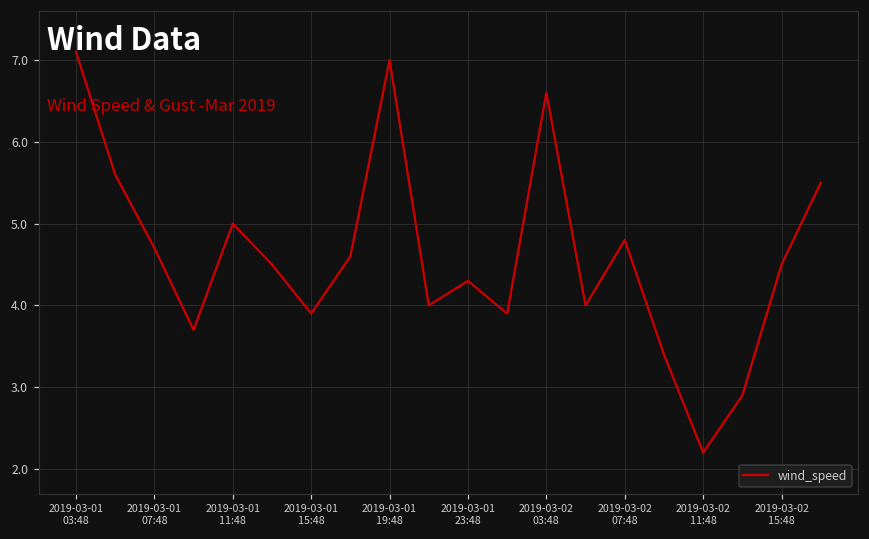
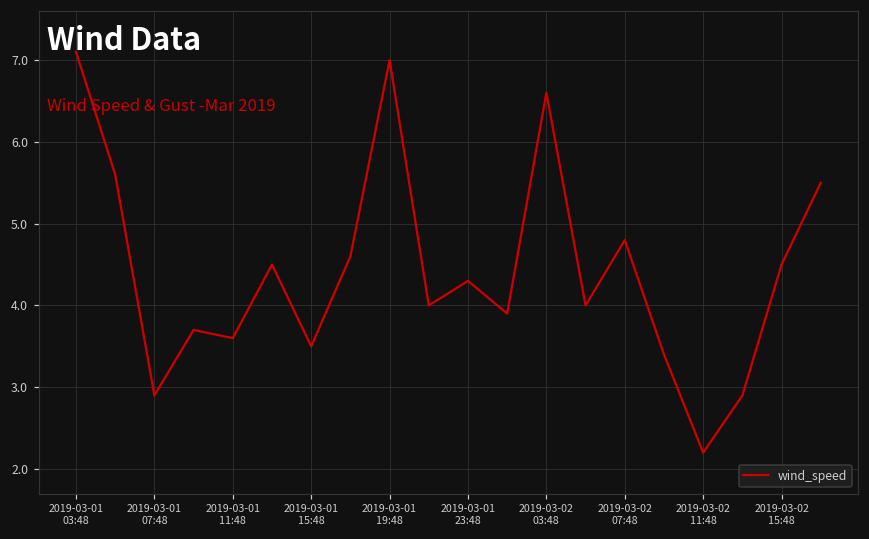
2019-03-01 07:48: 4.7 -> 2.9
2019-03-01 11:48: 5.0 -> 3.6
2019-03-01 15:48: 3.9 -> 3.5
